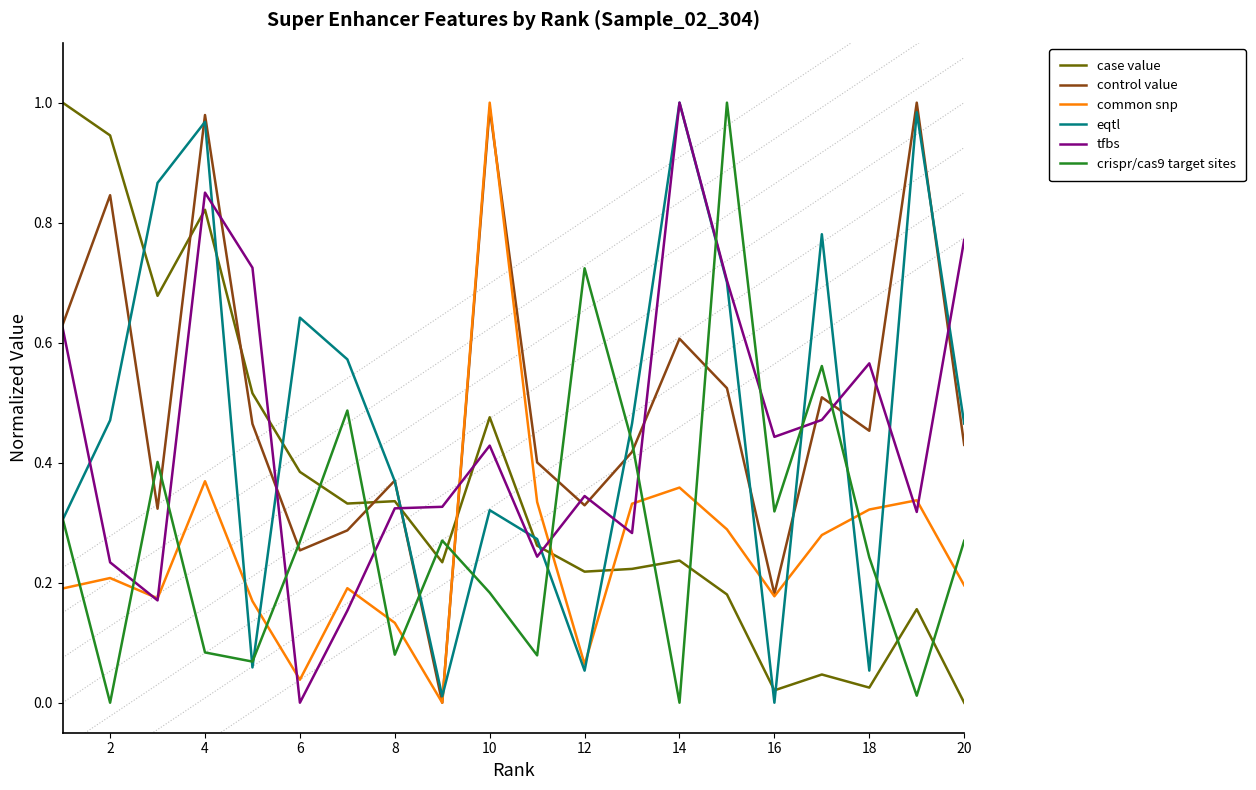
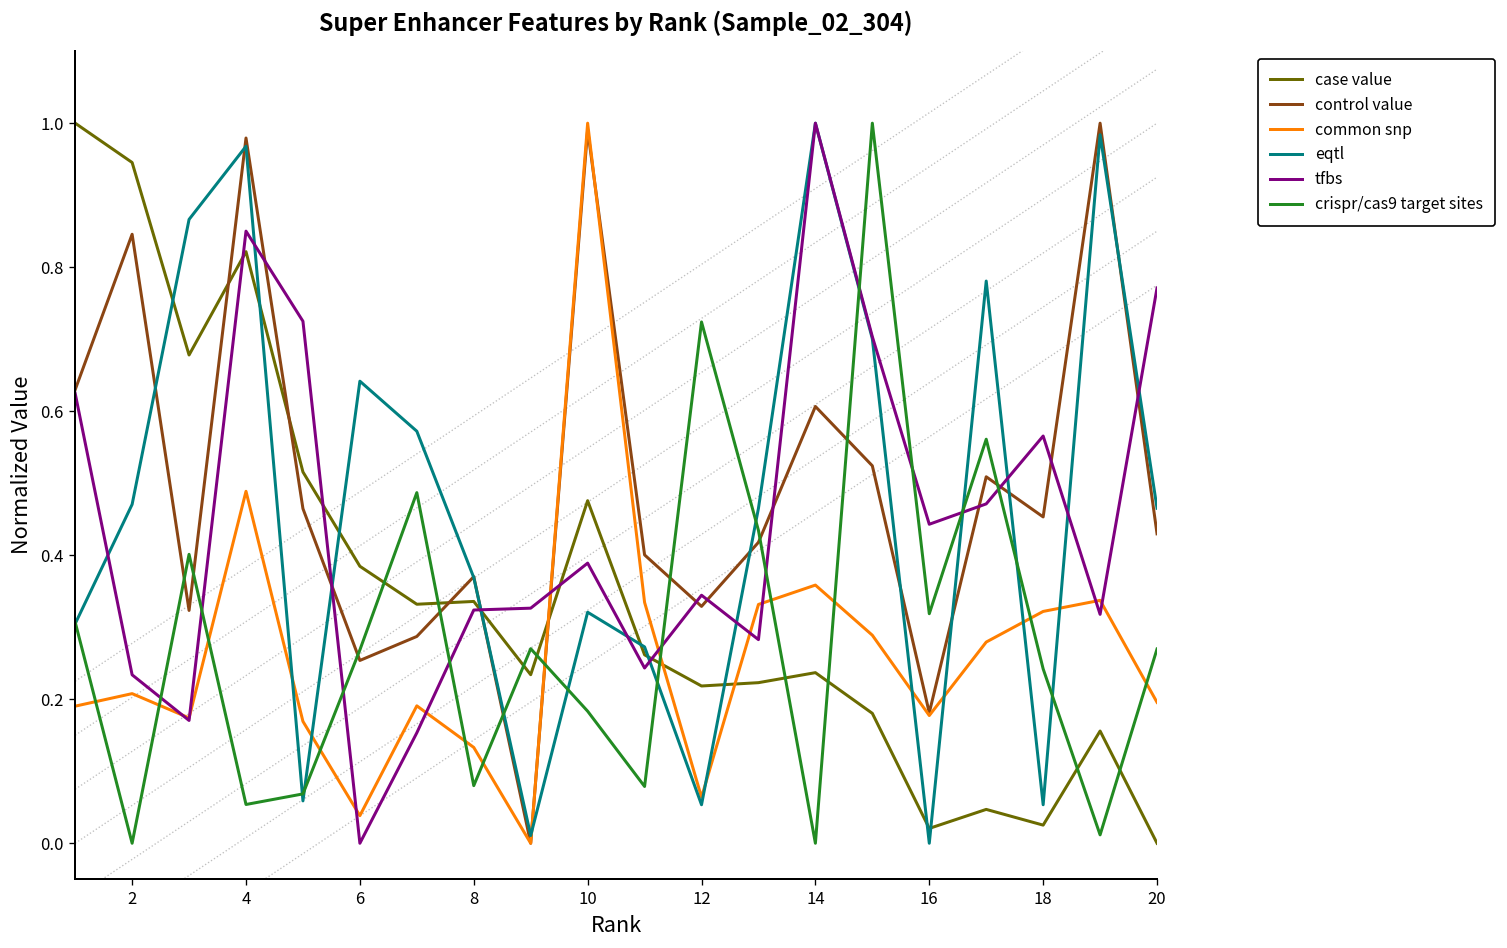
common snp, 4: 0.37 -> 0.49
crispr/cas9 target sites, 4: 0.08 -> 0.05
tfbs, 10: 0.43 -> 0.39
